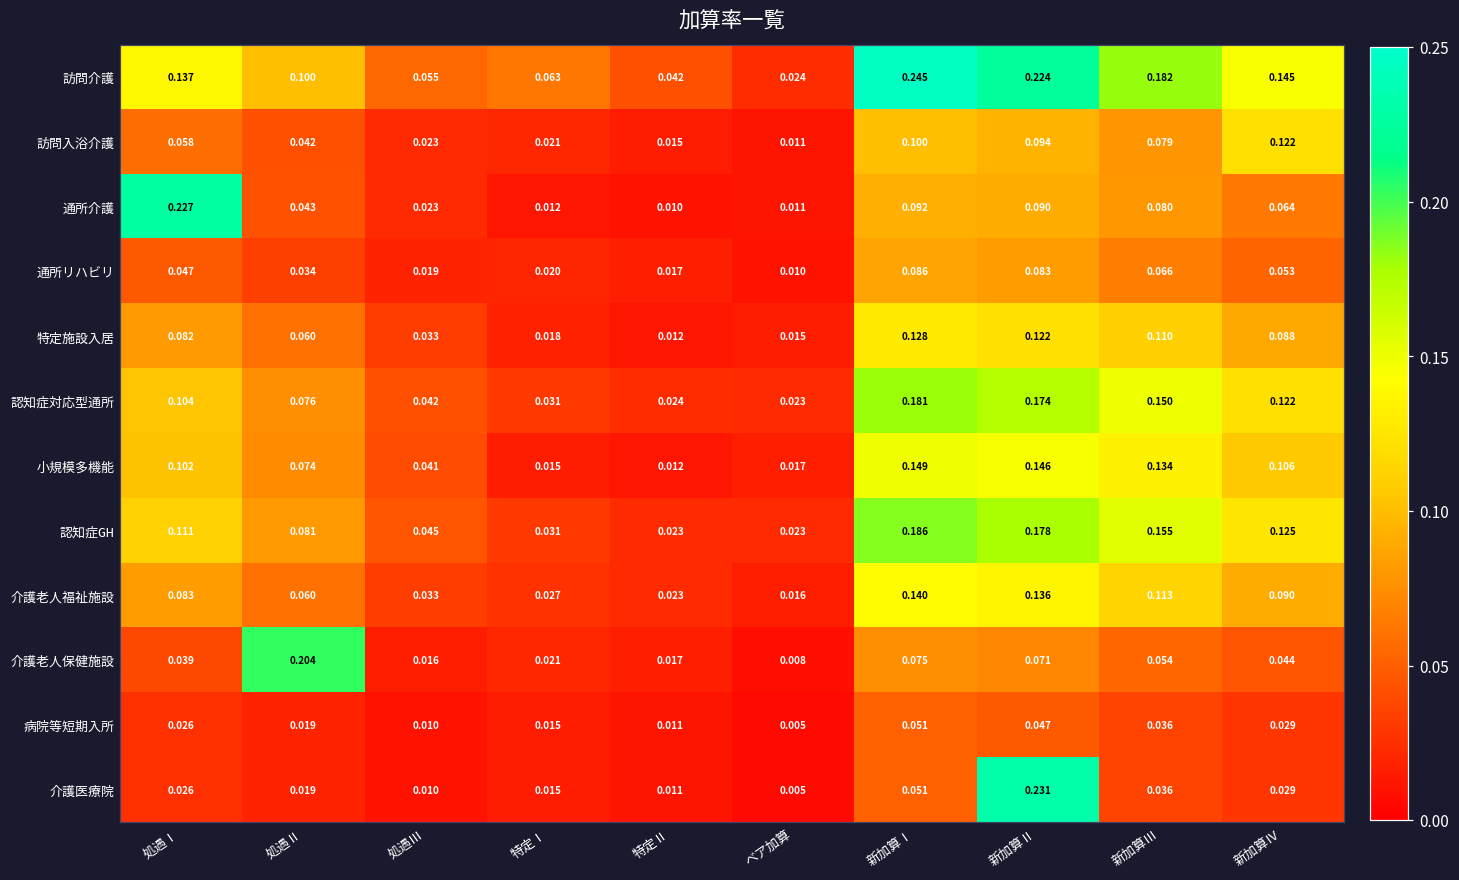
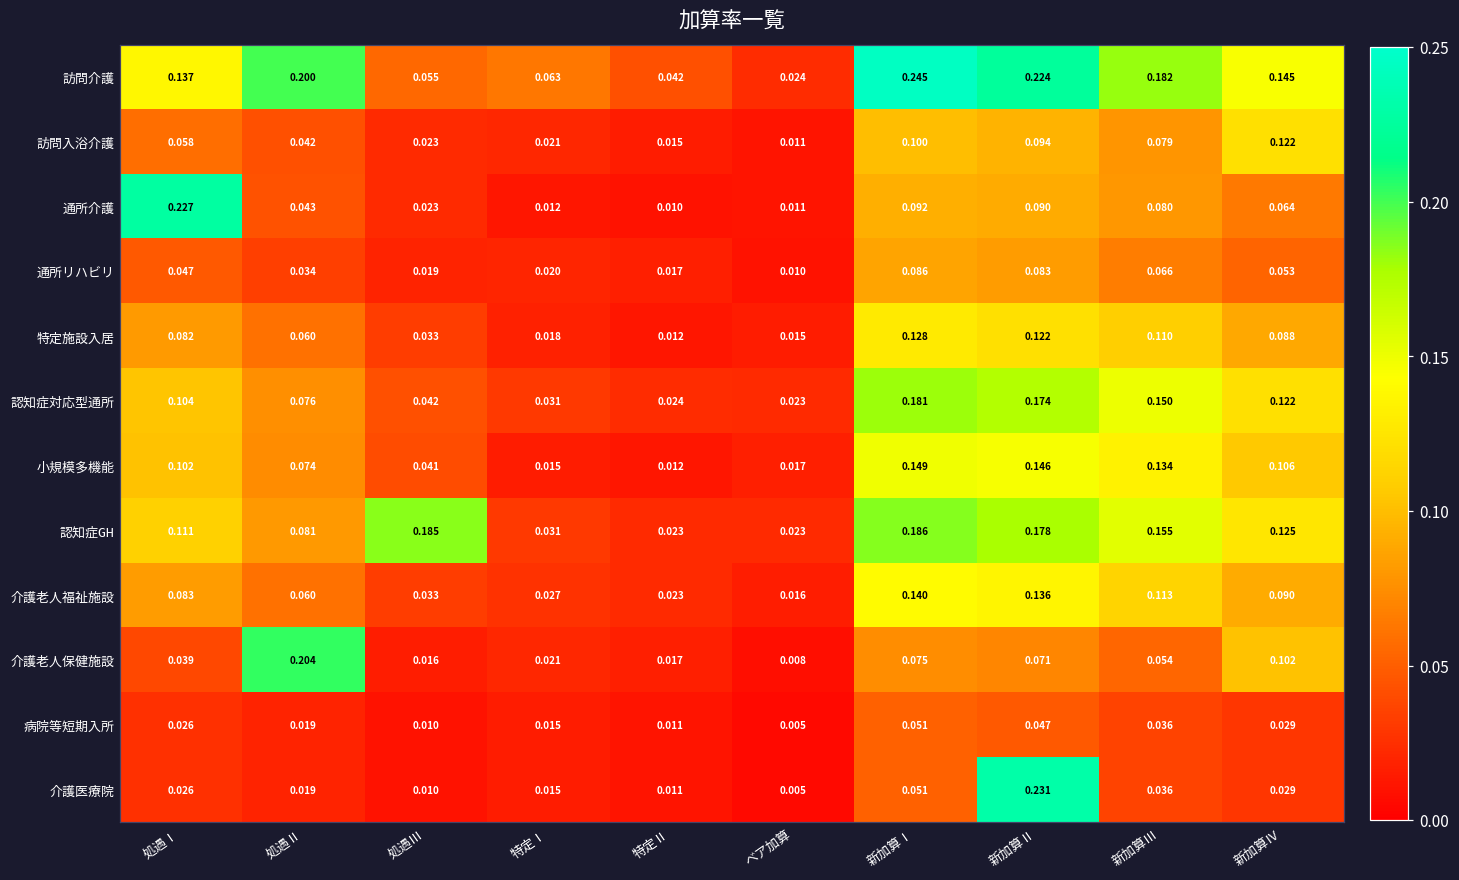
訪問介護, 処遇Ⅱ: 0.100 -> 0.200
認知症GH, 処遇Ⅲ: 0.045 -> 0.185
介護老人保健施設, 新加算Ⅳ: 0.044 -> 0.102
